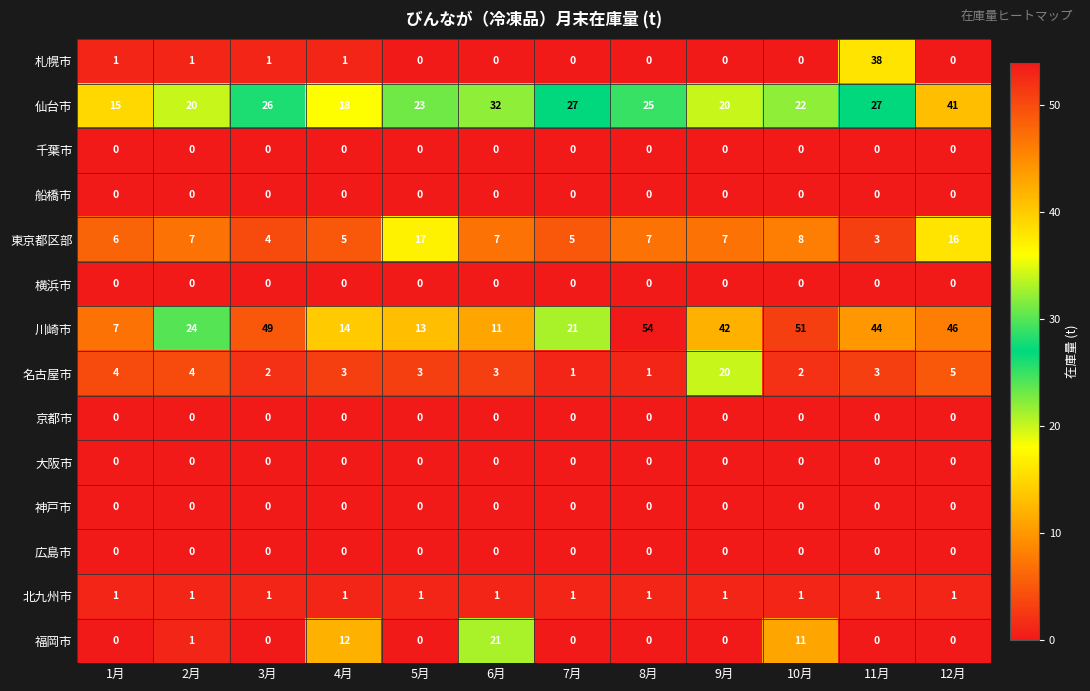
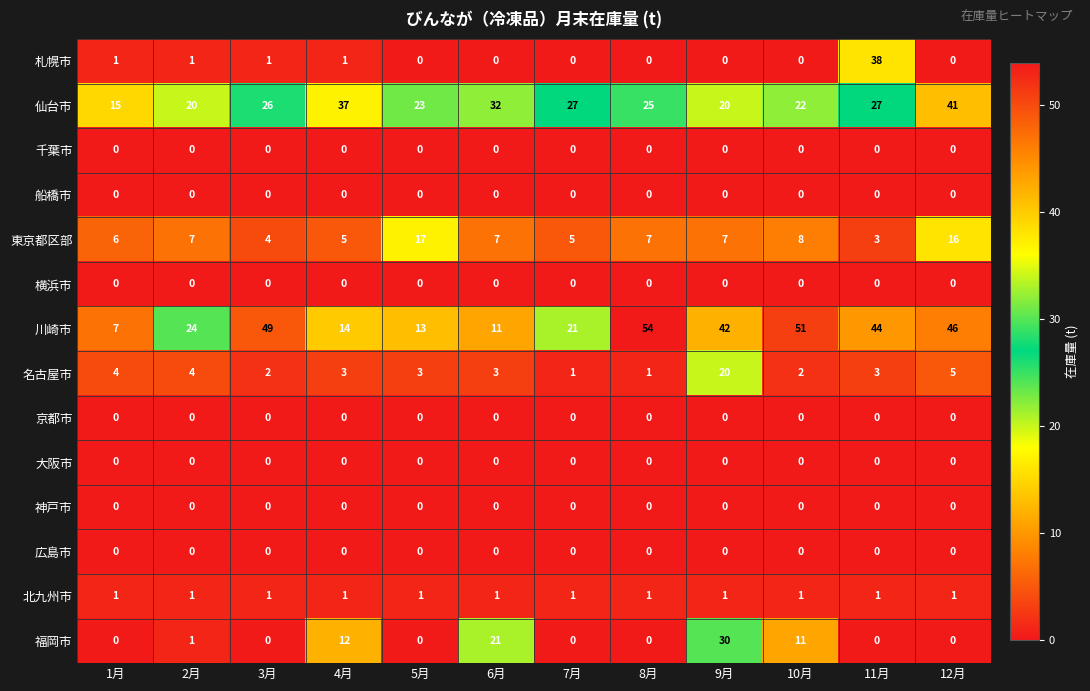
仙台市, 4月: 18 -> 37
福岡市, 9月: 0 -> 30
